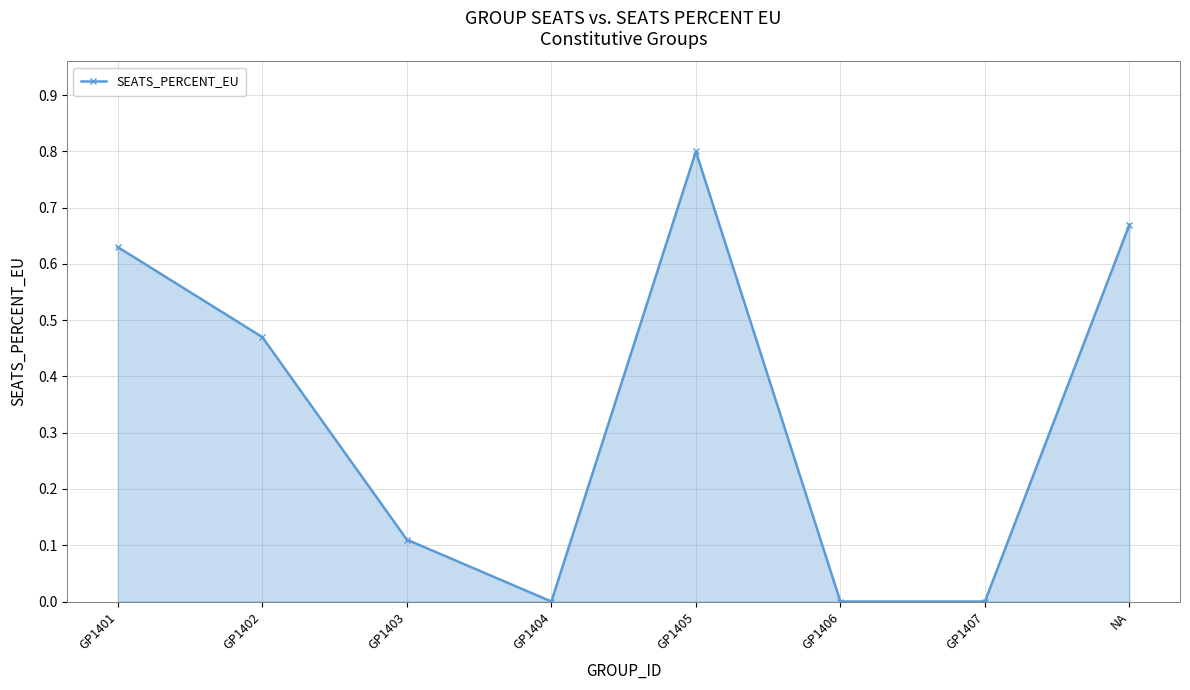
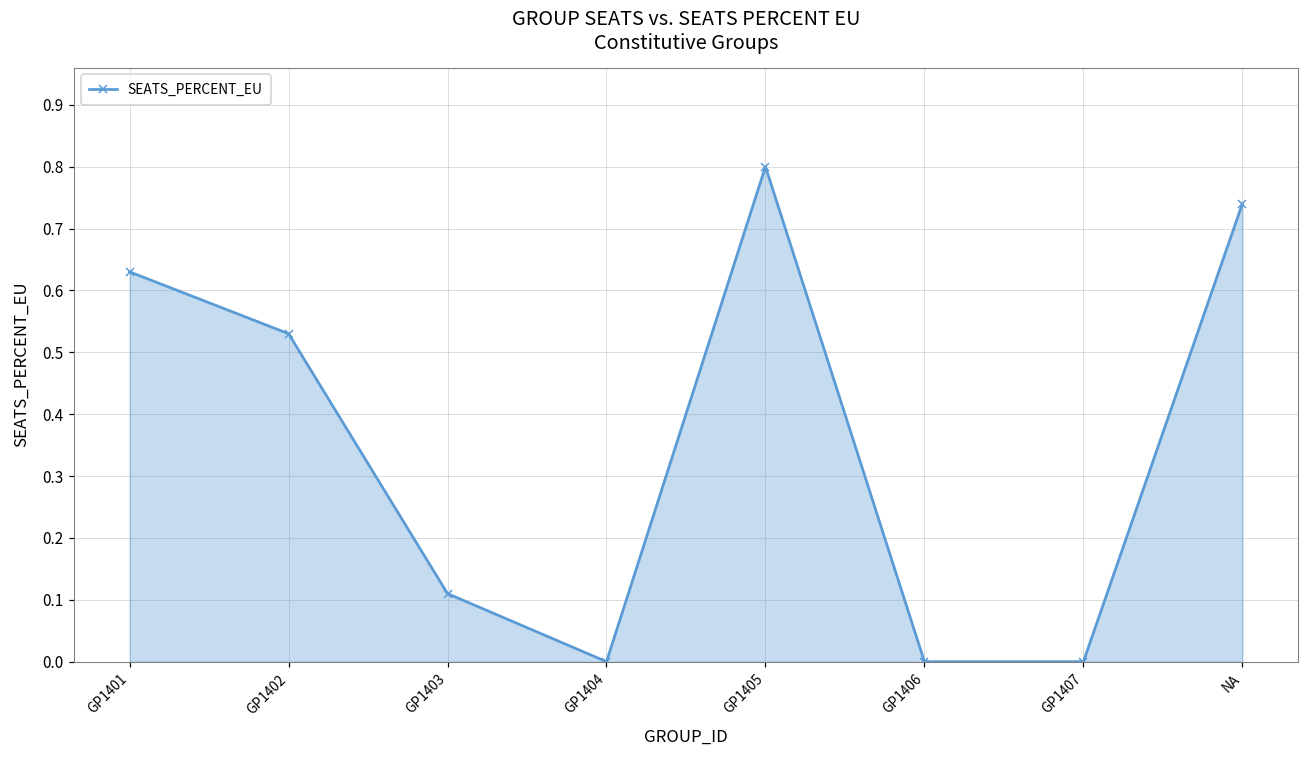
GP1402: 0.47 -> 0.53
NA: 0.67 -> 0.74
